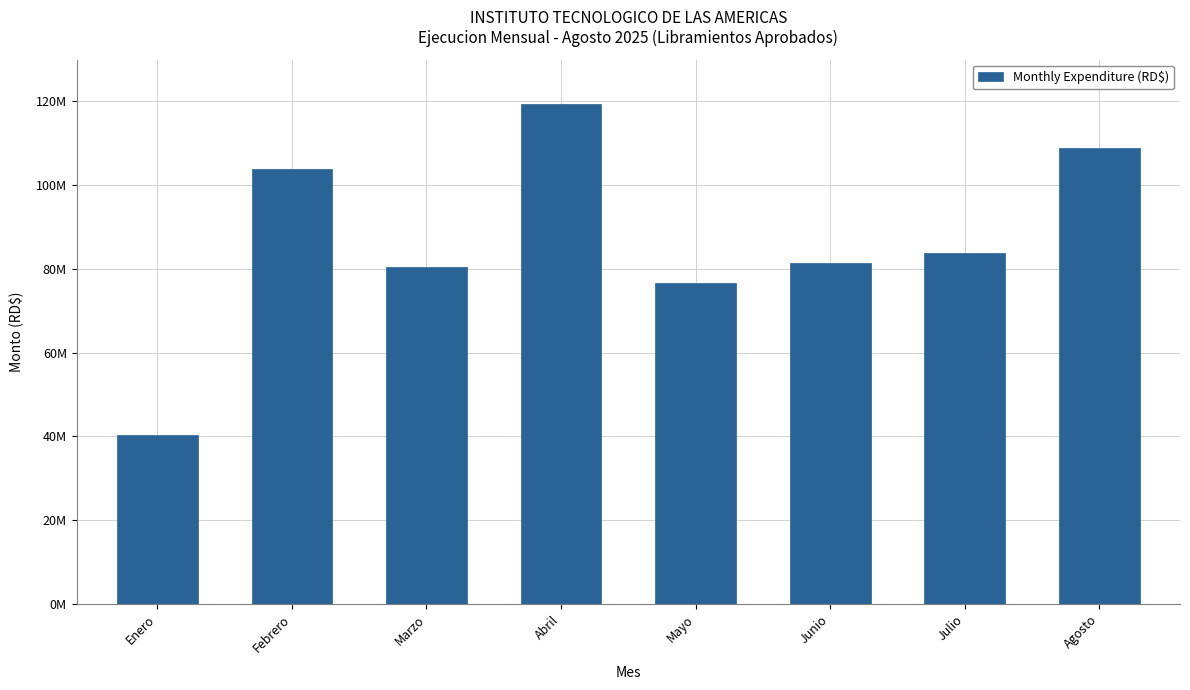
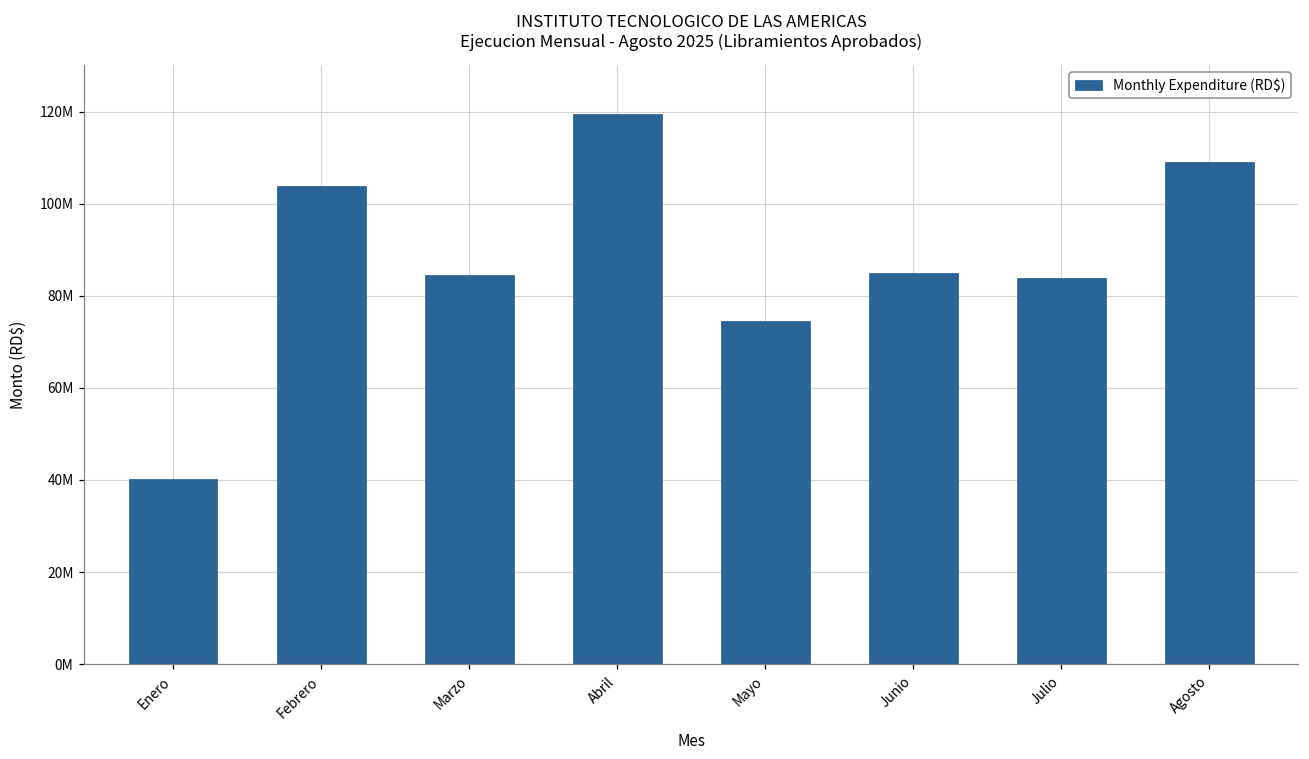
Marzo: 81000000 -> 85000000
Mayo: 77000000 -> 75000000
Junio: 81000000 -> 85000000
